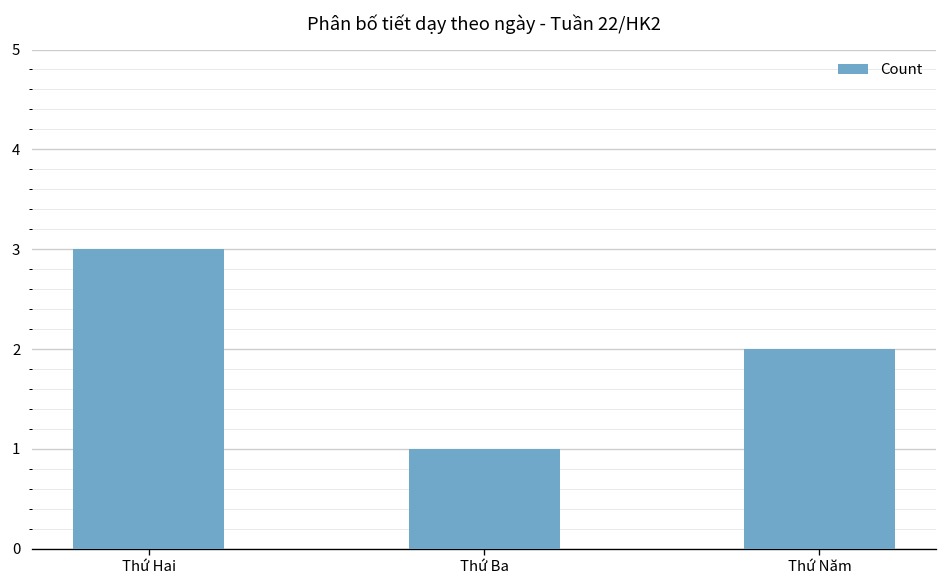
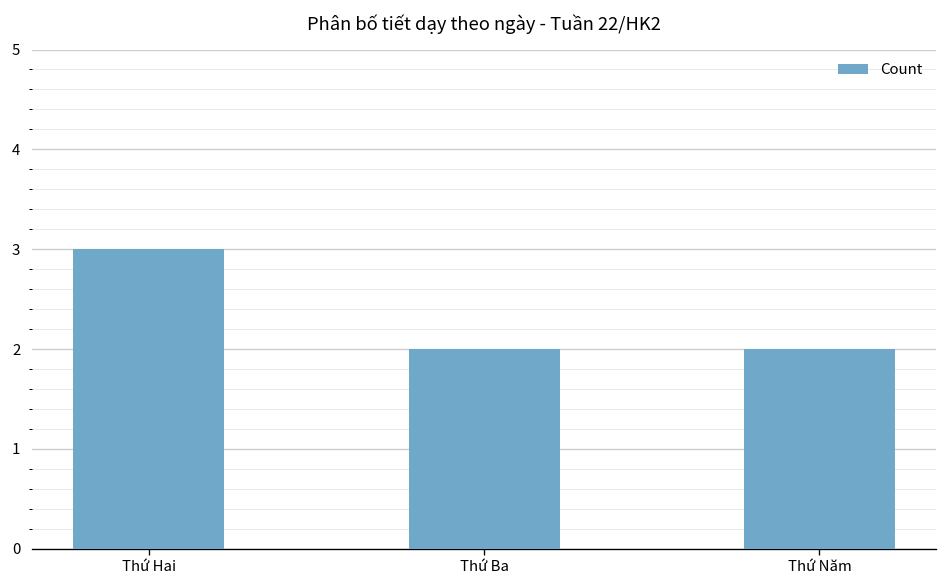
Thứ Ba: 1 -> 2
